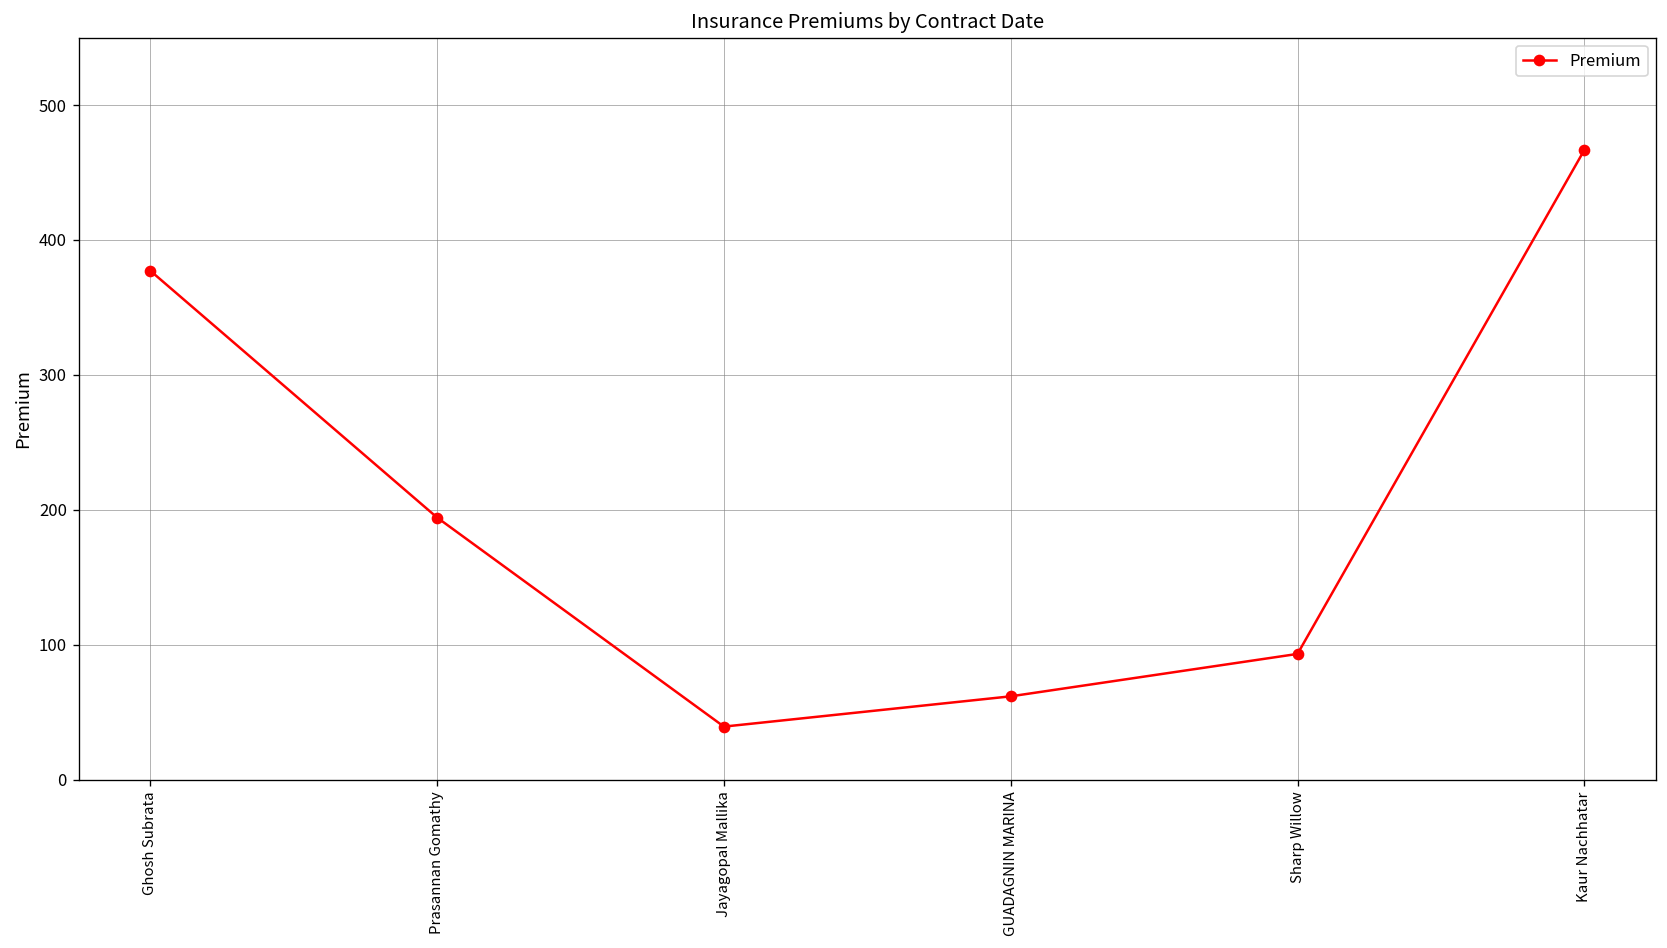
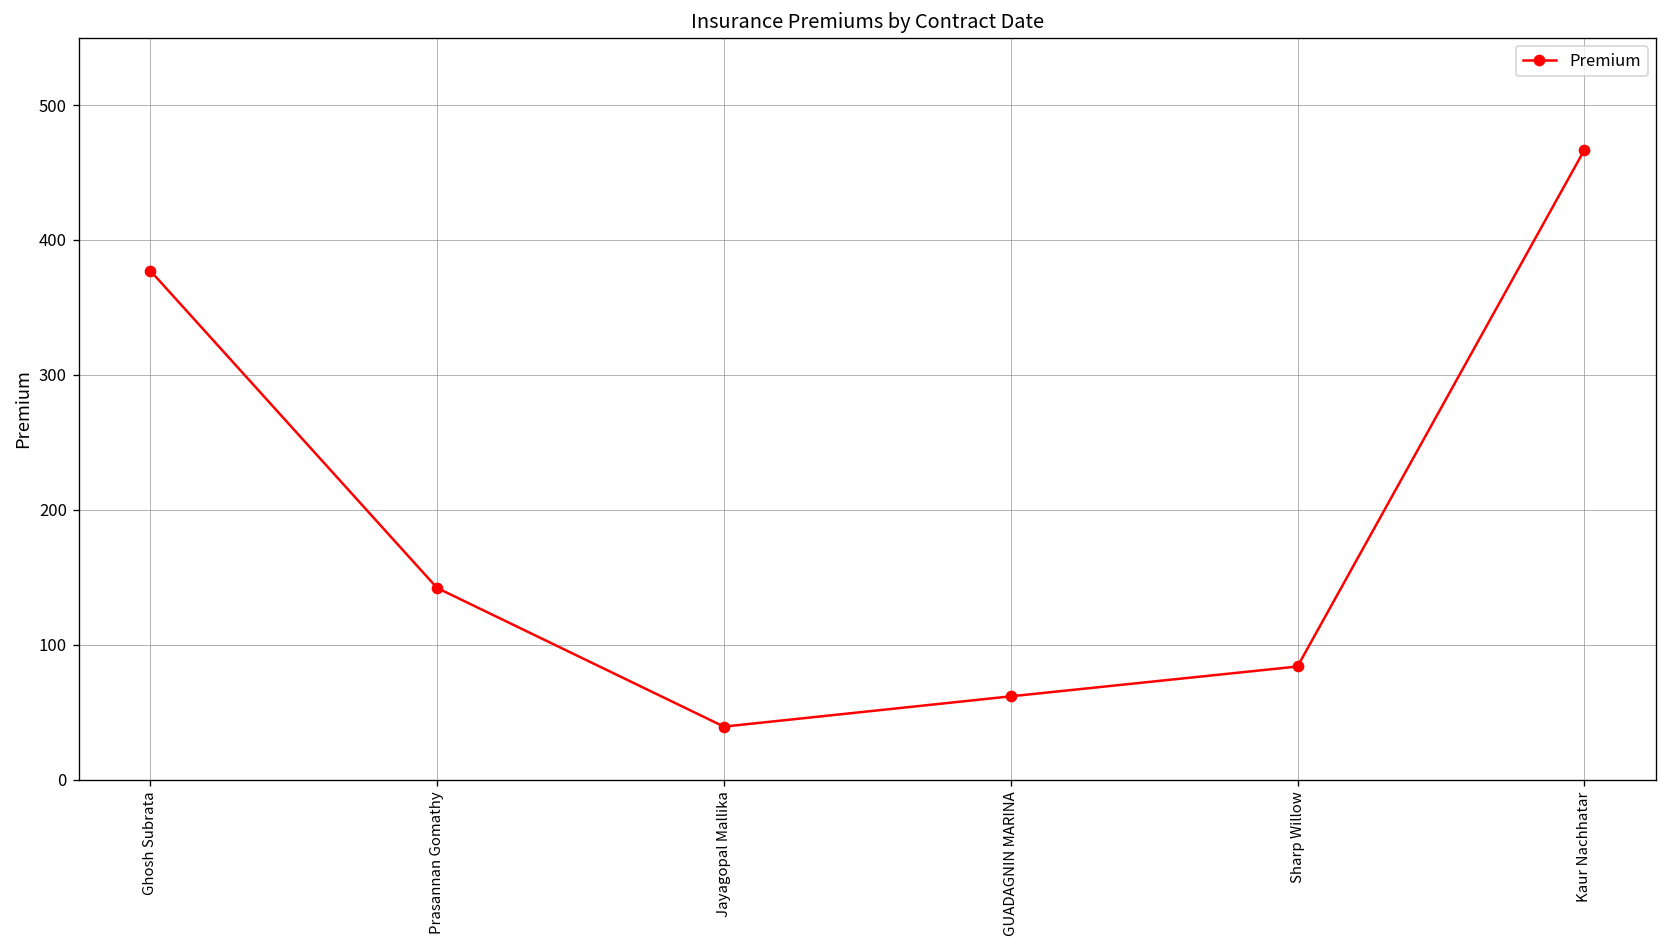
Prasannan Gomathy: 194 -> 142
Sharp Willow: 93 -> 84
